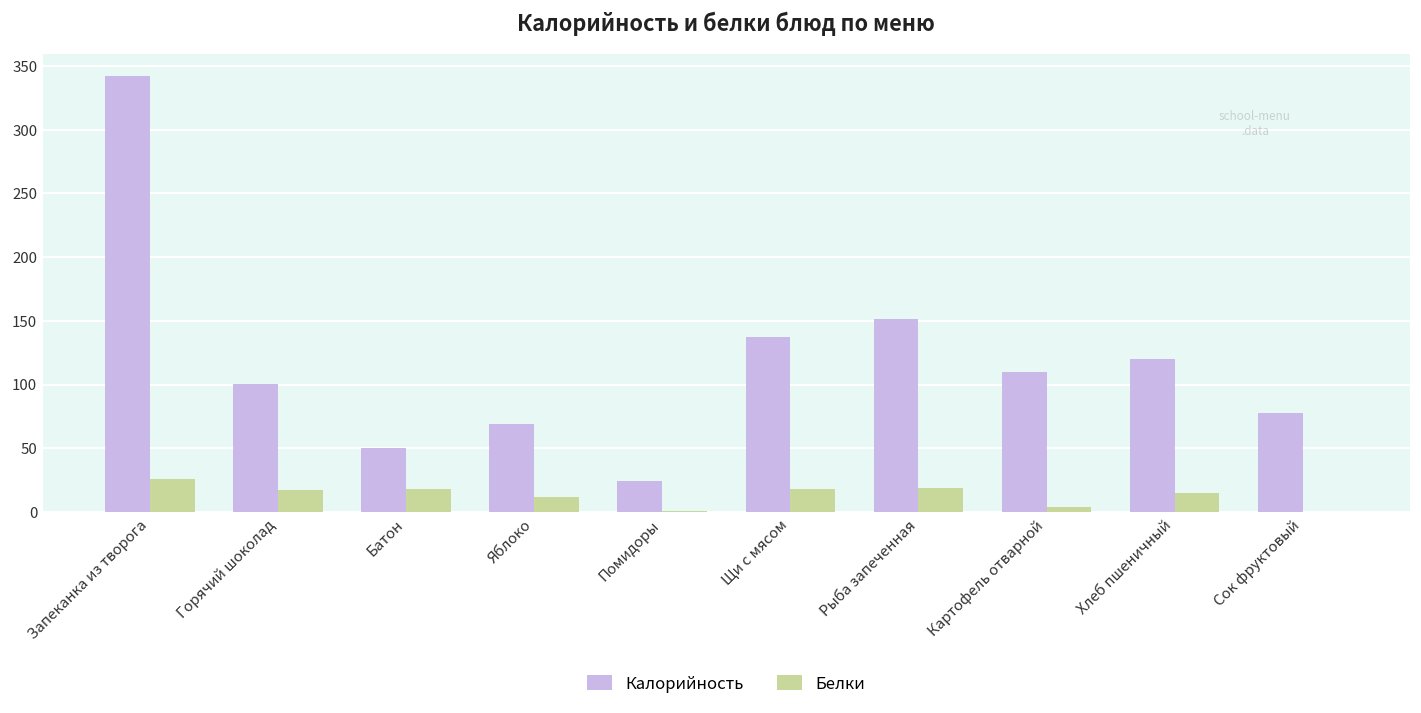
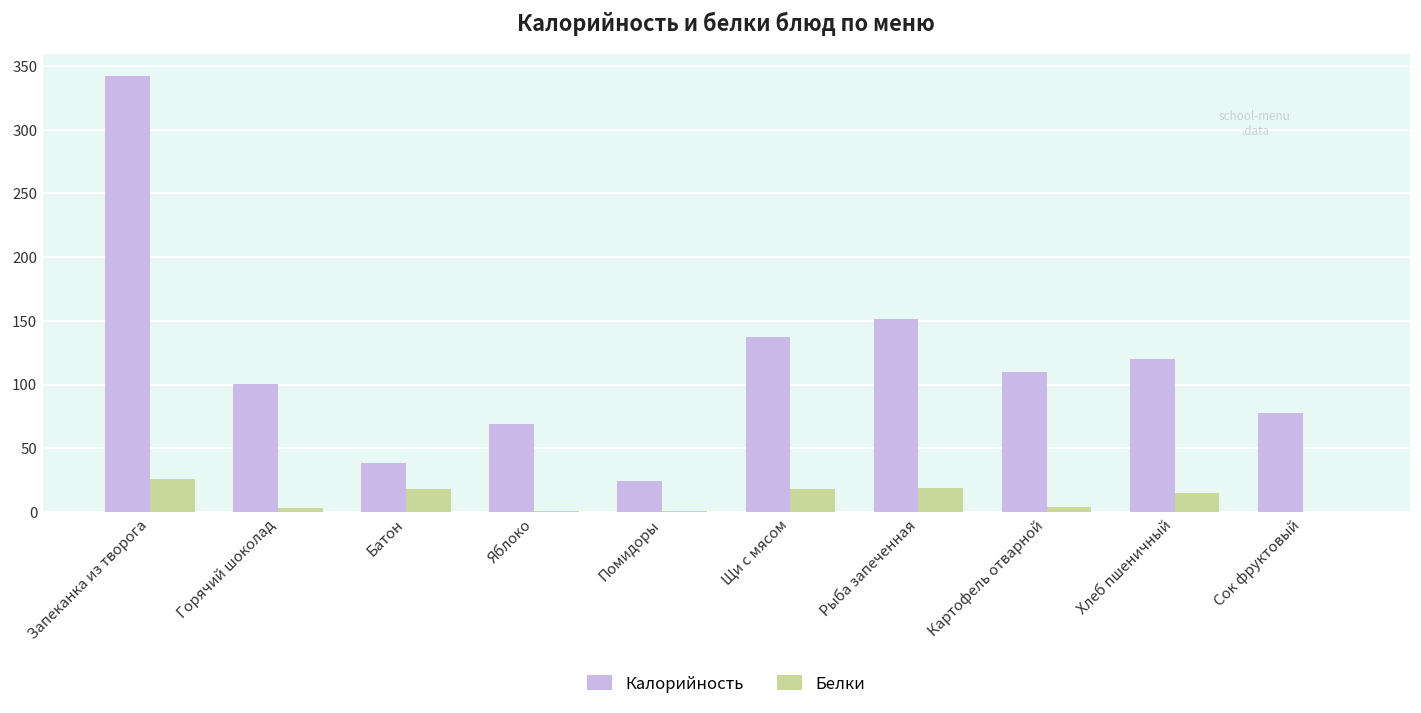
Белки, Горячий шоколад: 17 -> 3
Калорийность, Батон: 50 -> 39
Белки, Яблоко: 12 -> 1
